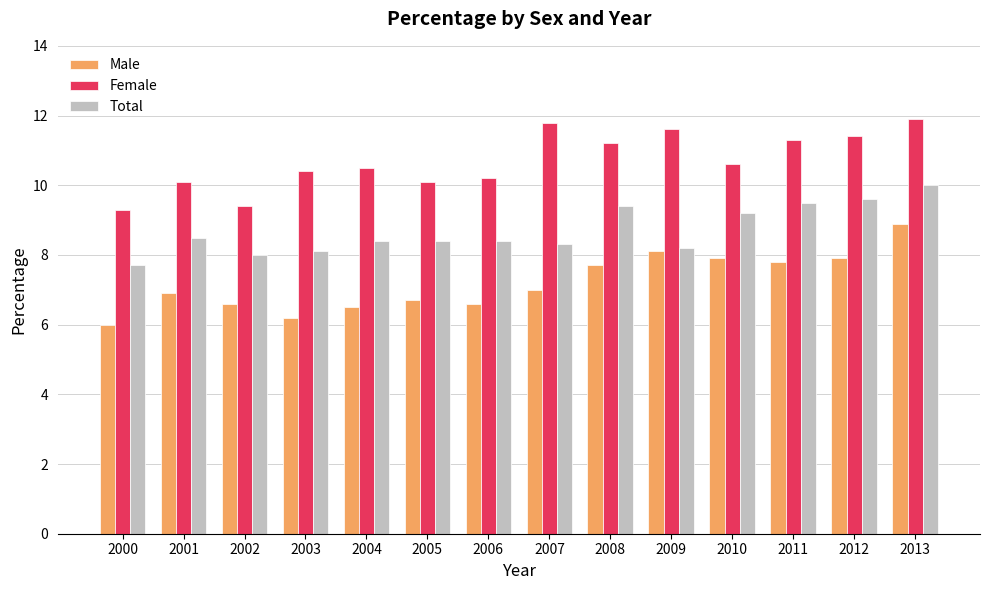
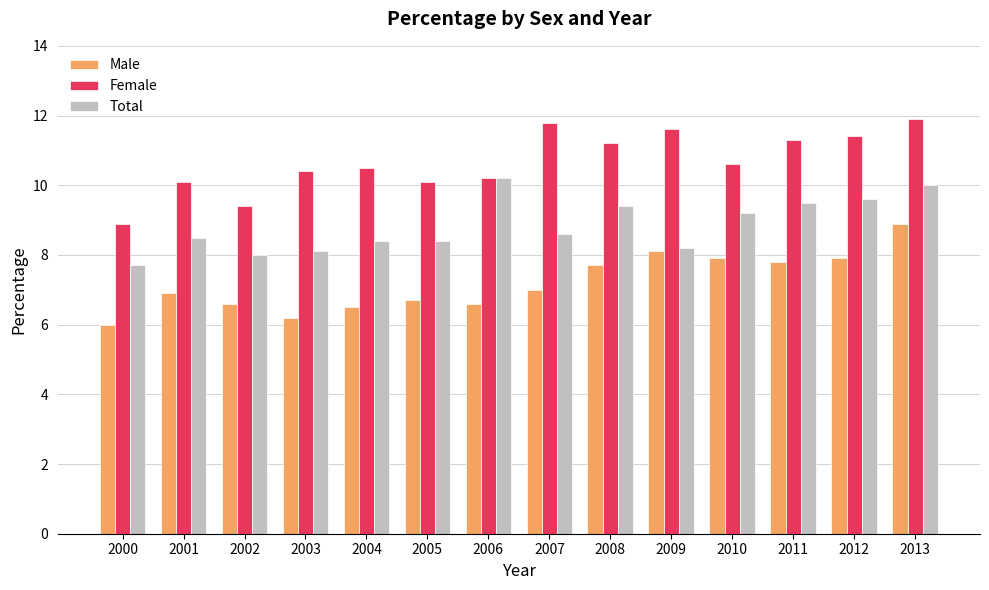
Female, 2000: 9.3 -> 8.9
Total, 2006: 8.4 -> 10.2
Total, 2007: 8.3 -> 8.6
